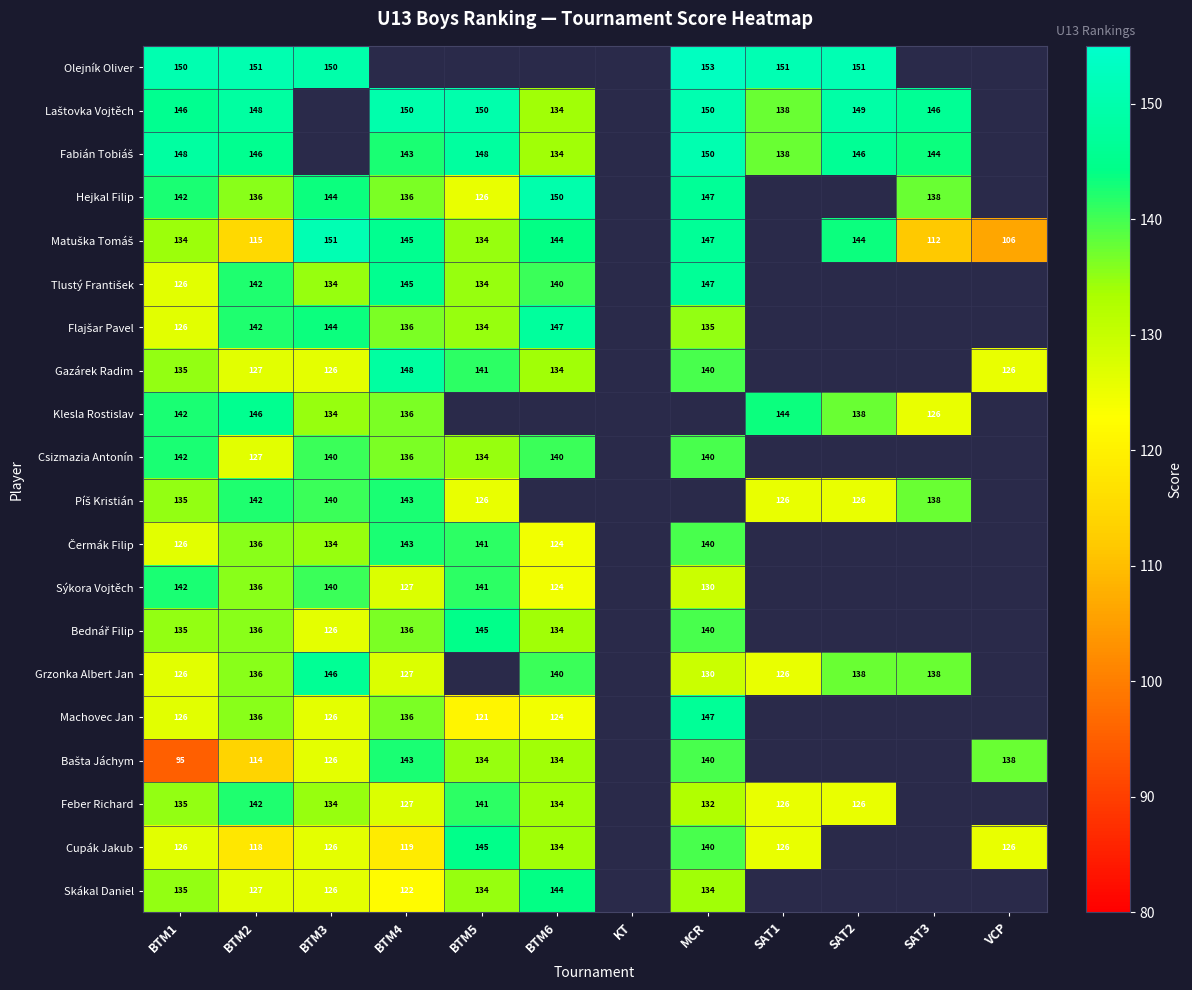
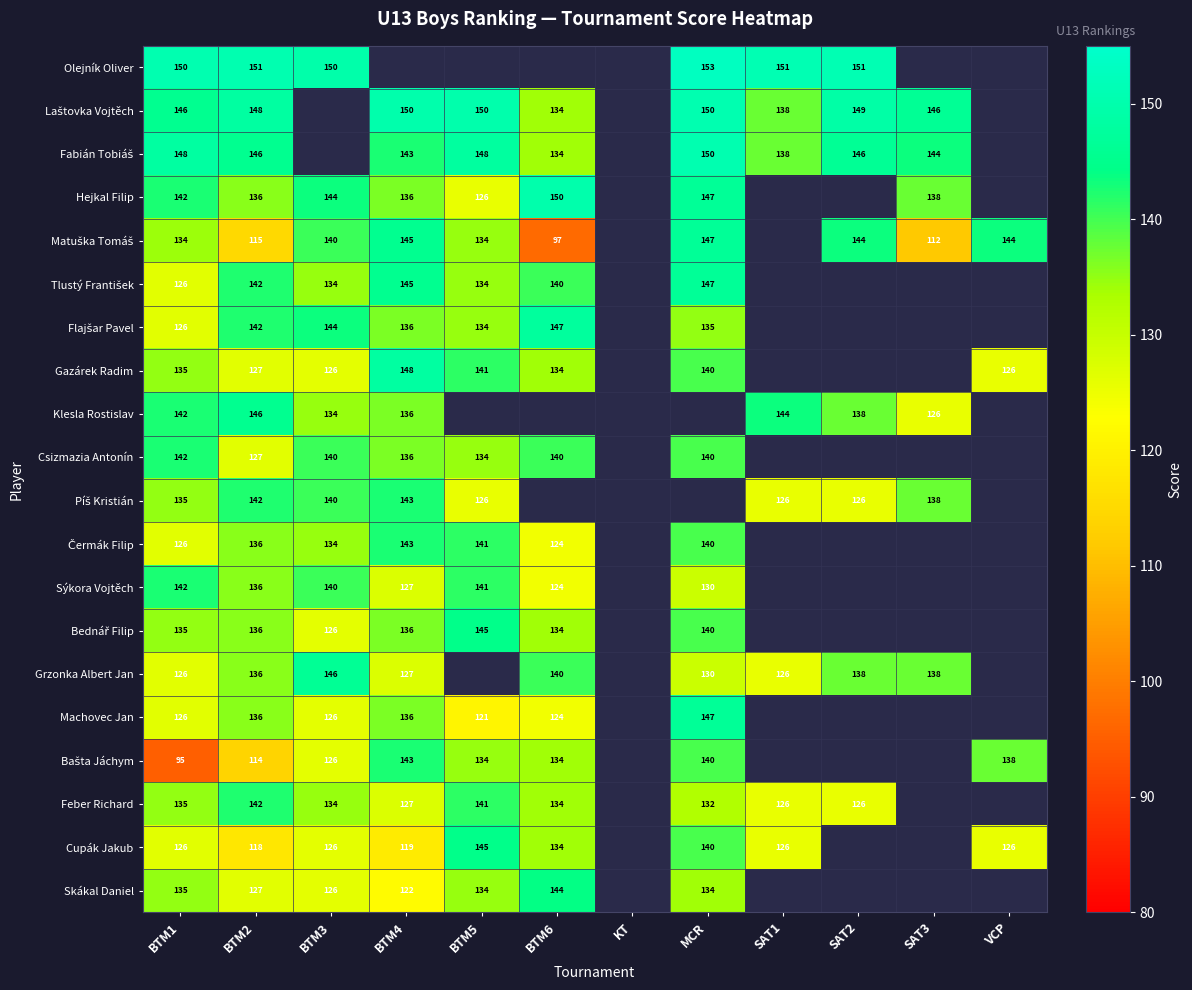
Matuška Tomáš, BTM3: 151 -> 140
Matuška Tomáš, BTM6: 144 -> 97
Matuška Tomáš, VCP: 106 -> 144
